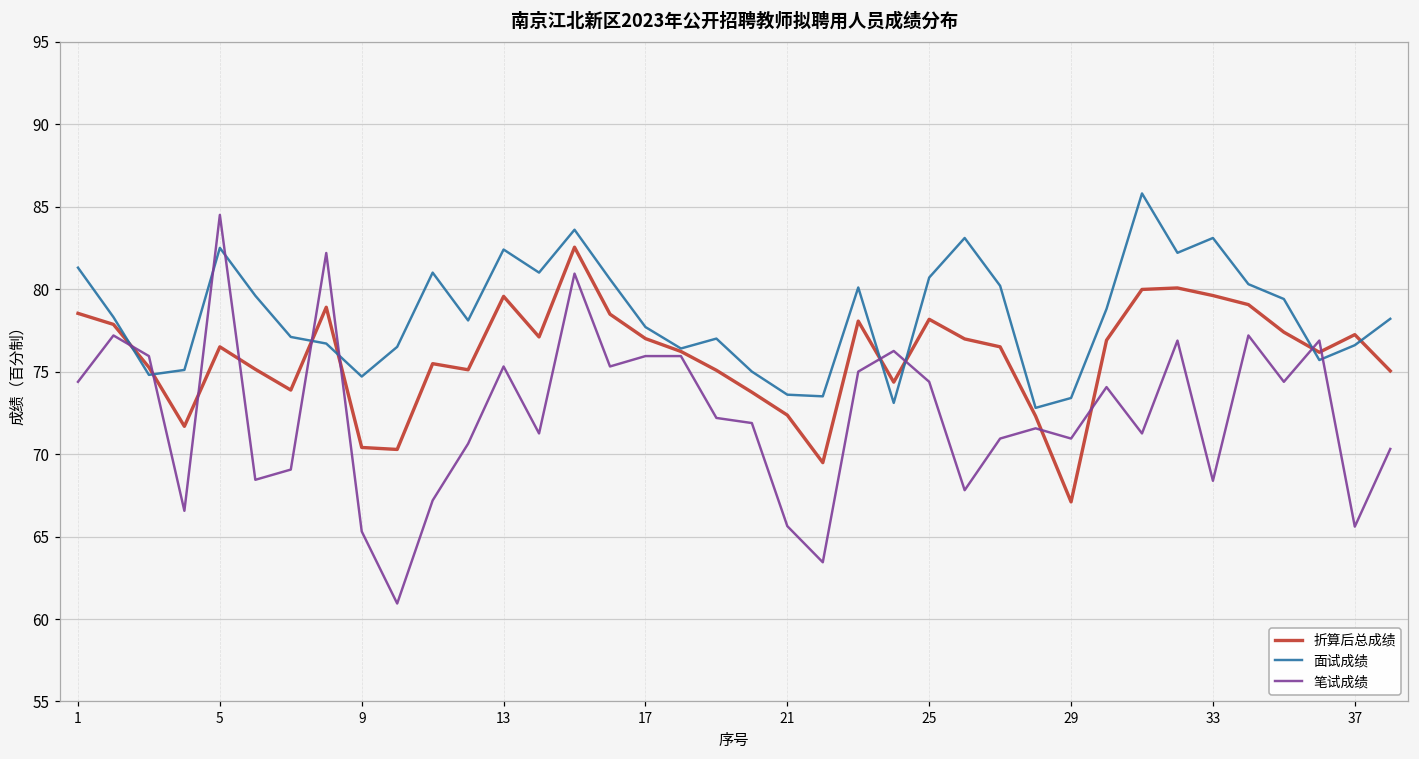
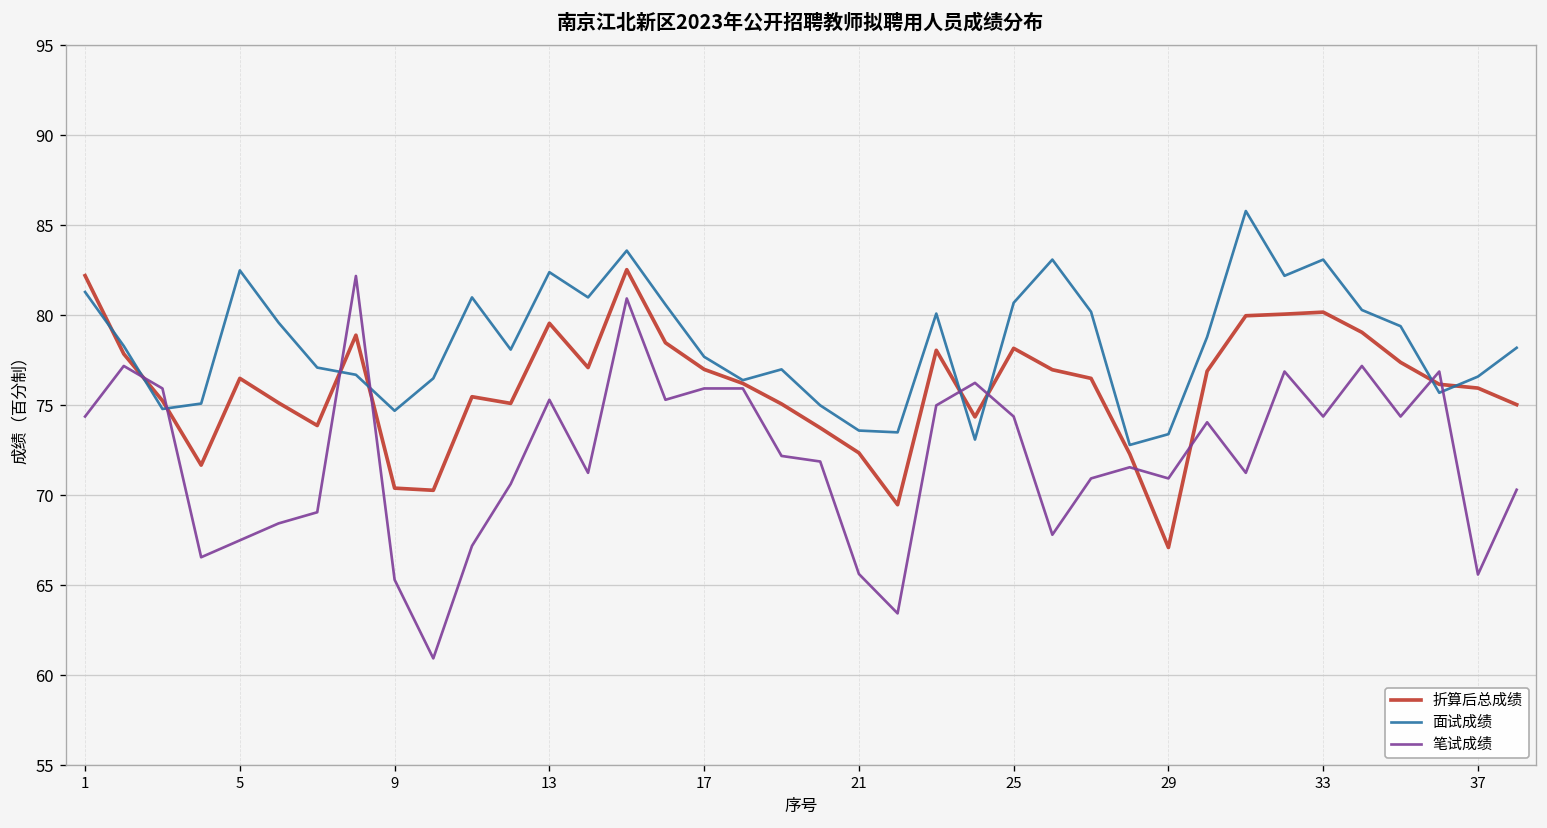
折算后总成绩, 1: 78.5 -> 82.2
笔试成绩, 5: 84.5 -> 67.5
折算后总成绩, 33: 79.6 -> 80.2
笔试成绩, 33: 68.4 -> 74.4
折算后总成绩, 37: 77.2 -> 76.0
